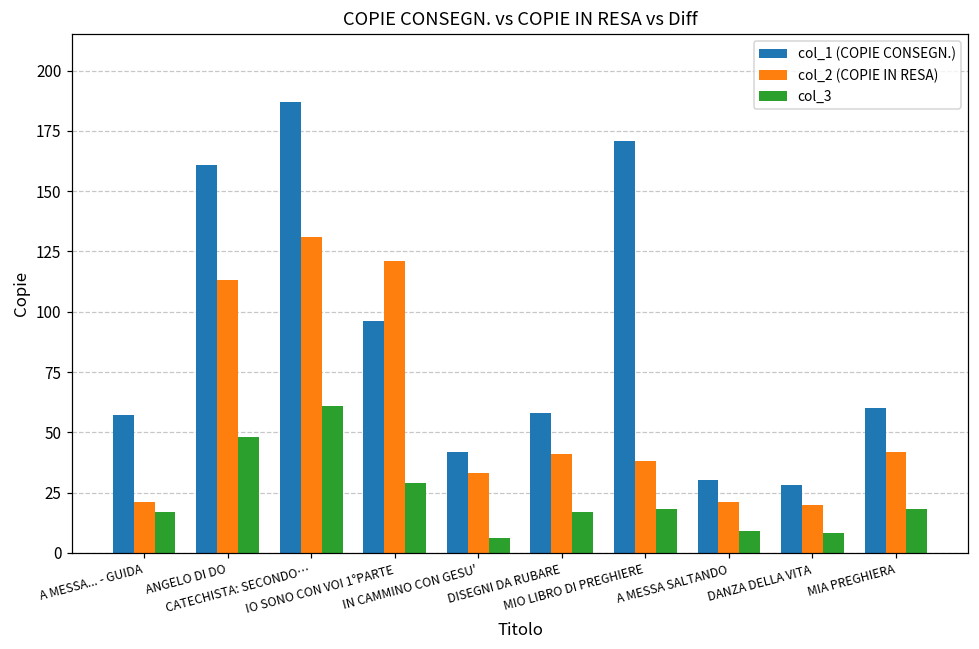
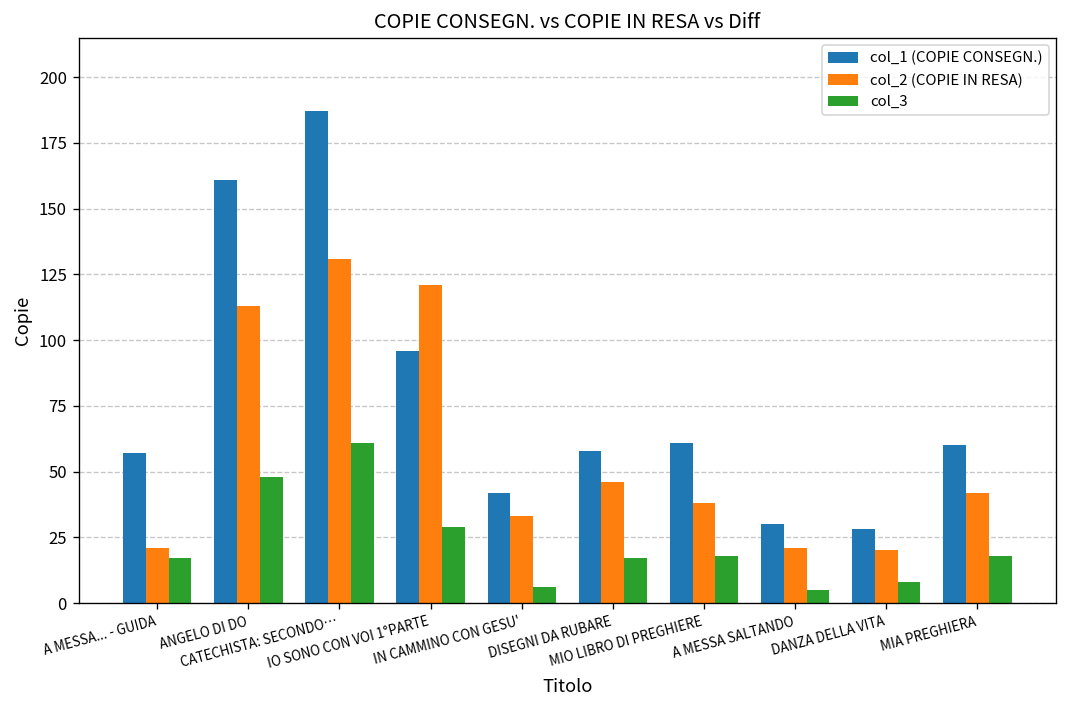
col_2 (COPIE IN RESA), DISEGNI DA RUBARE: 41 -> 46
col_1 (COPIE CONSEGN.), MIO LIBRO DI PREGHIERE: 171 -> 61
col_3, A MESSA SALTANDO: 9 -> 5
